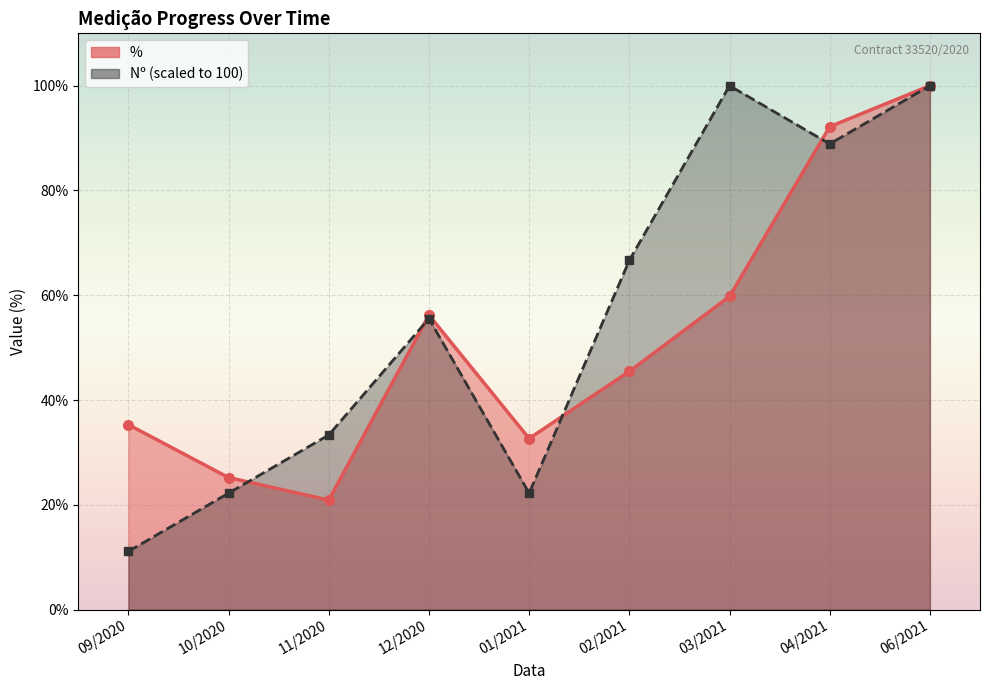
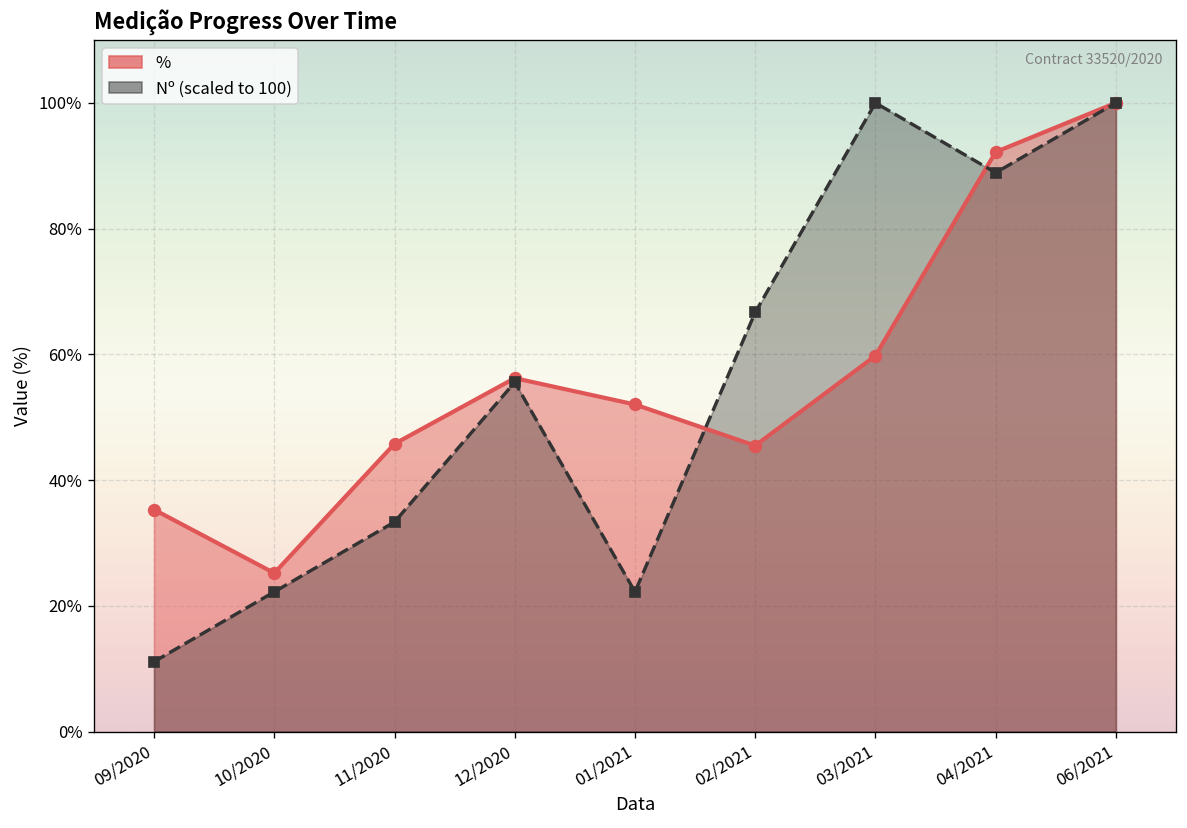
%, 11/2020: 21% -> 46%
%, 01/2021: 33% -> 52%
